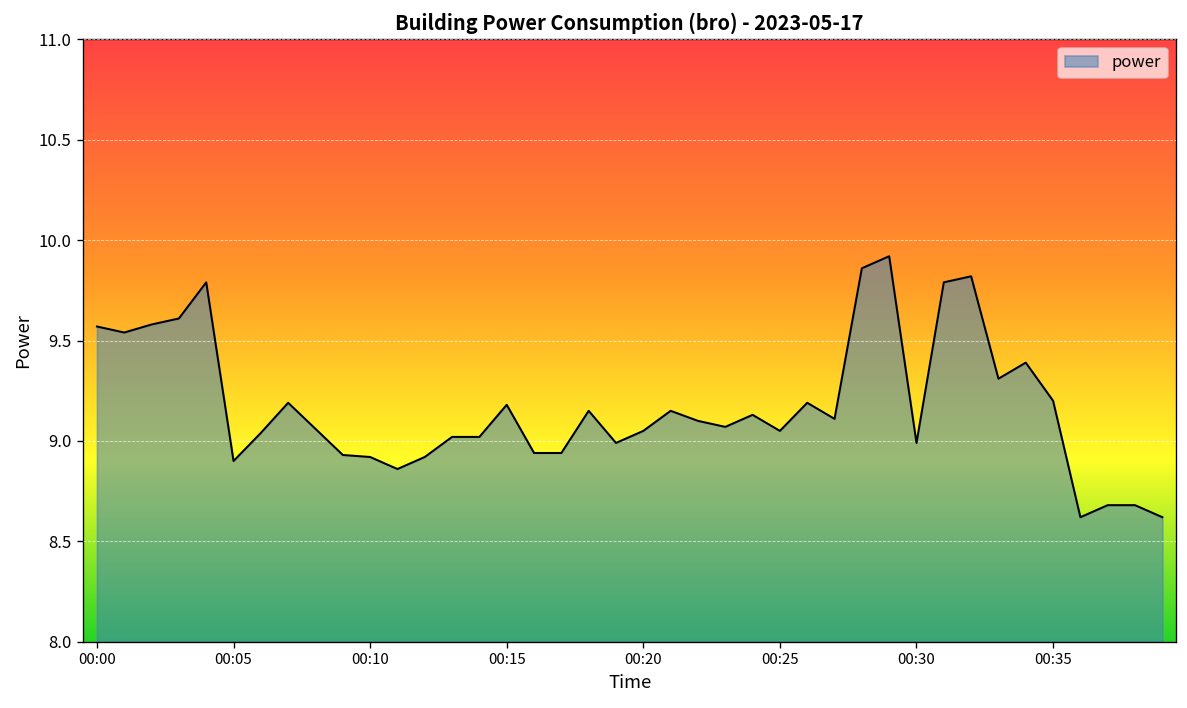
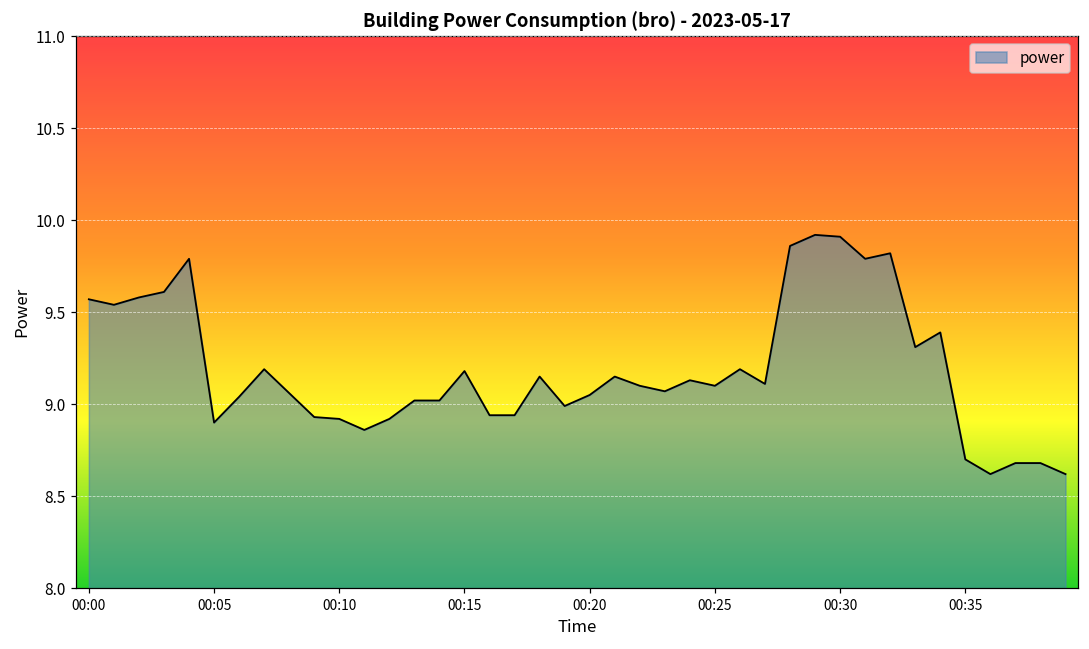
00:25: 9.05 -> 9.10
00:30: 8.99 -> 9.91
00:35: 9.2 -> 8.7
